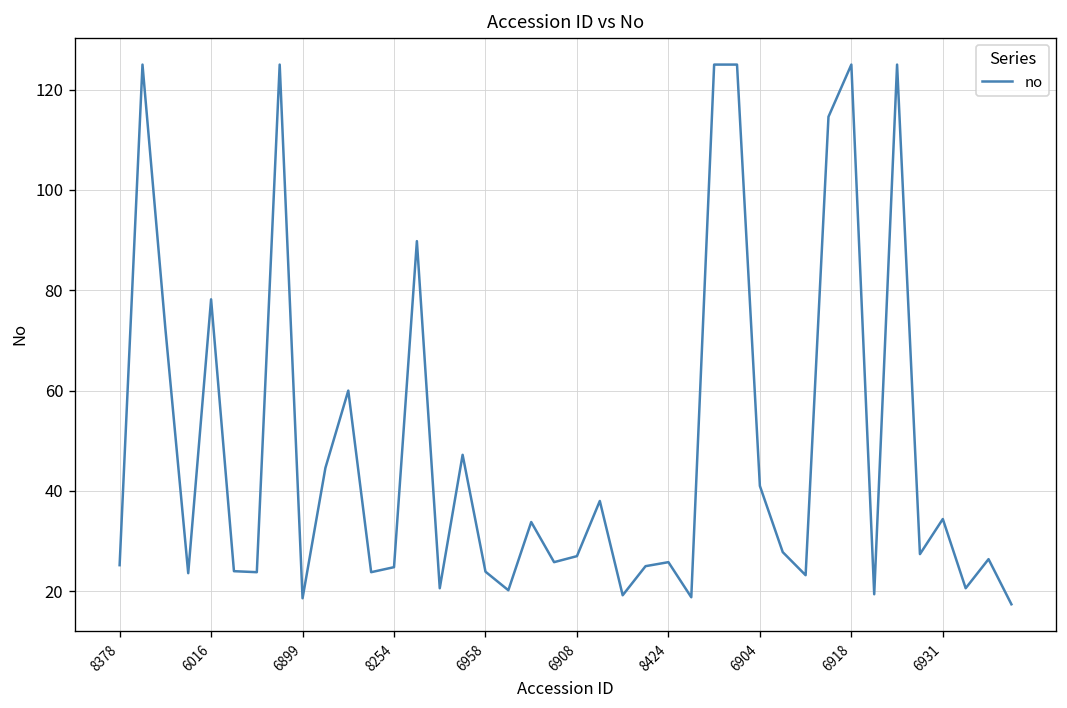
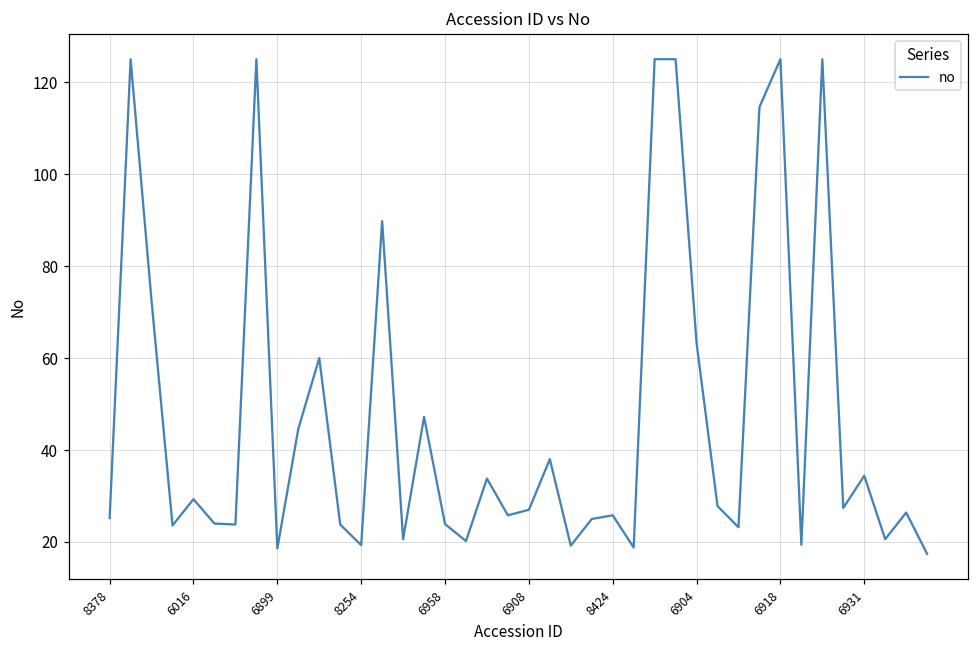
6016: 78 -> 29
8254: 25 -> 19
6904: 41 -> 63
